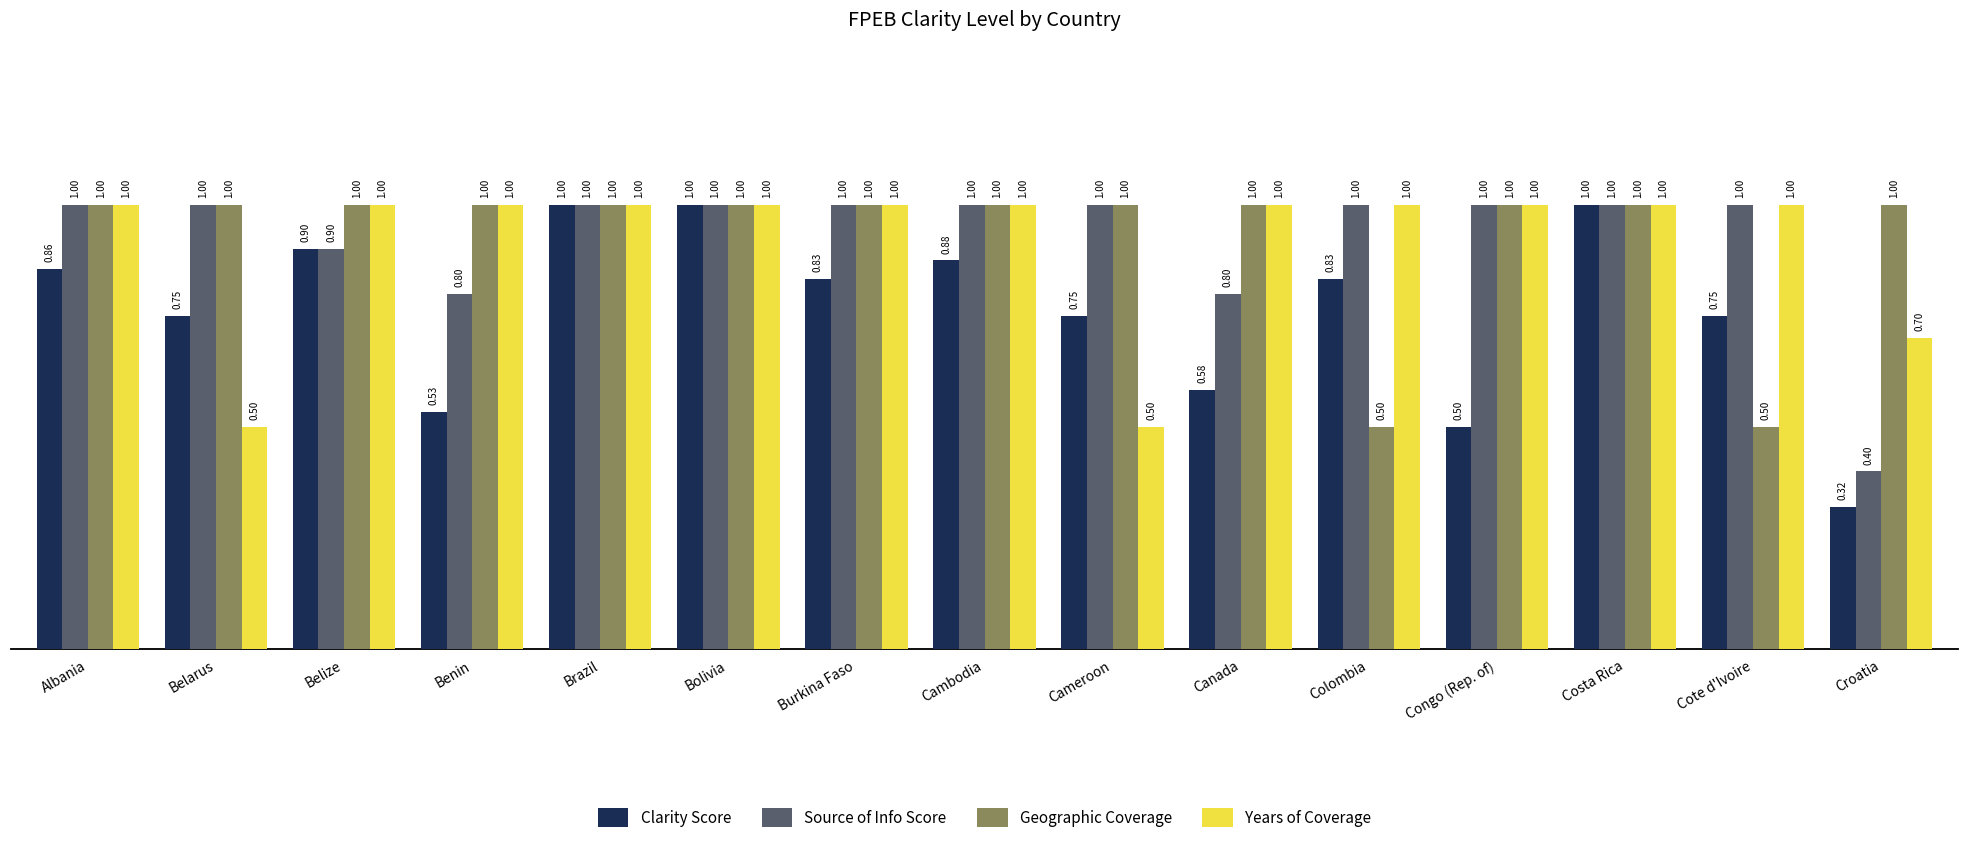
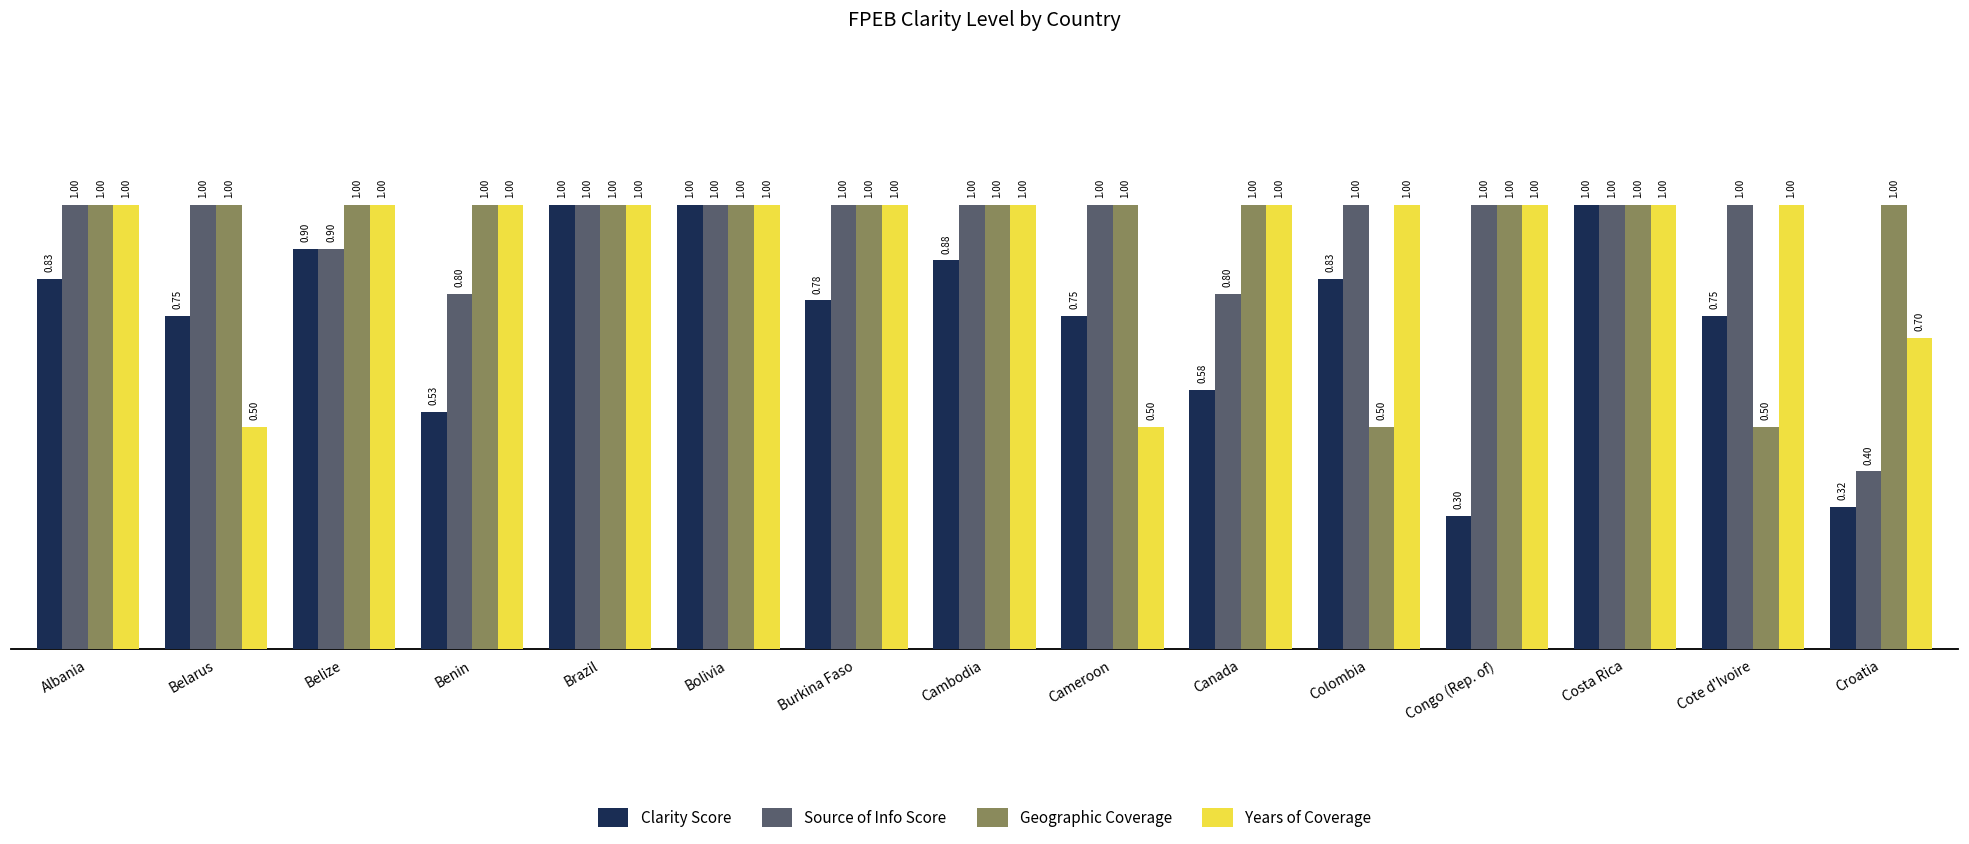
Clarity Score, Albania: 0.86 -> 0.83
Clarity Score, Burkina Faso: 0.83 -> 0.78
Clarity Score, Congo (Rep. of): 0.50 -> 0.30
